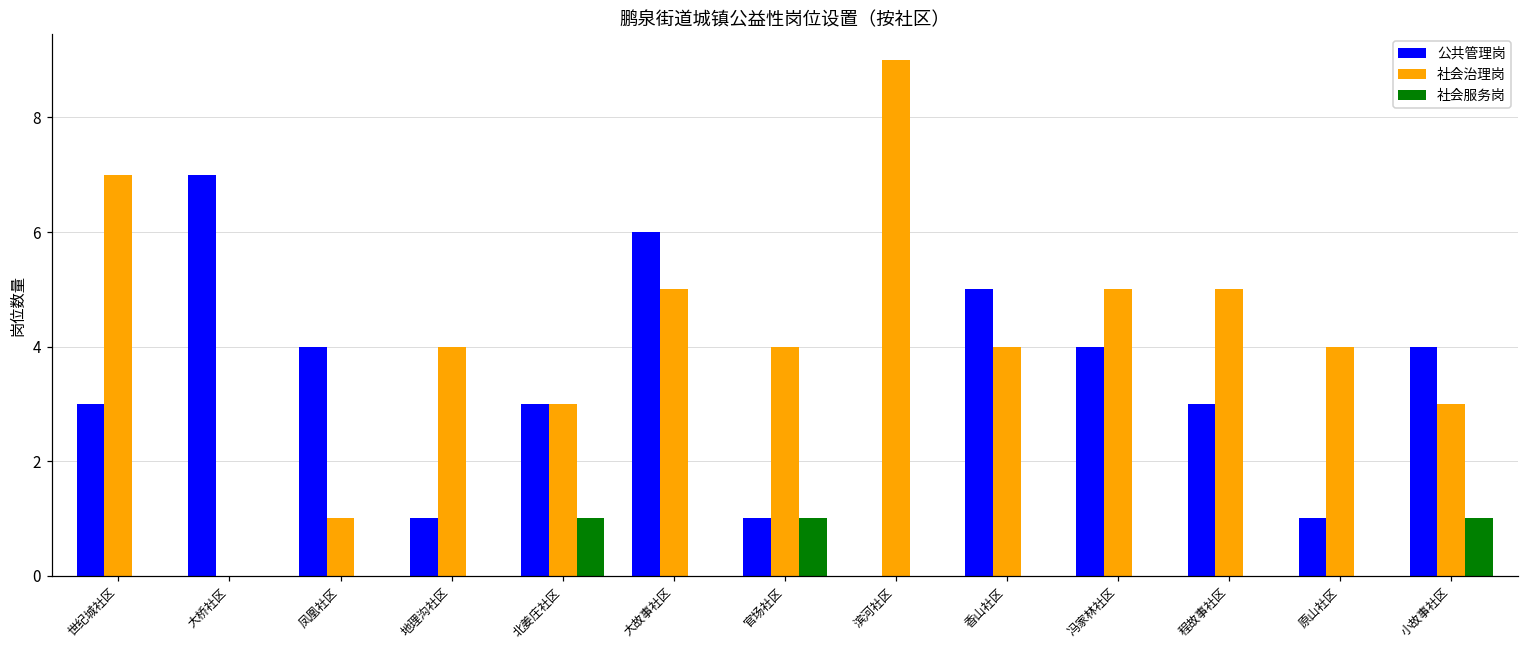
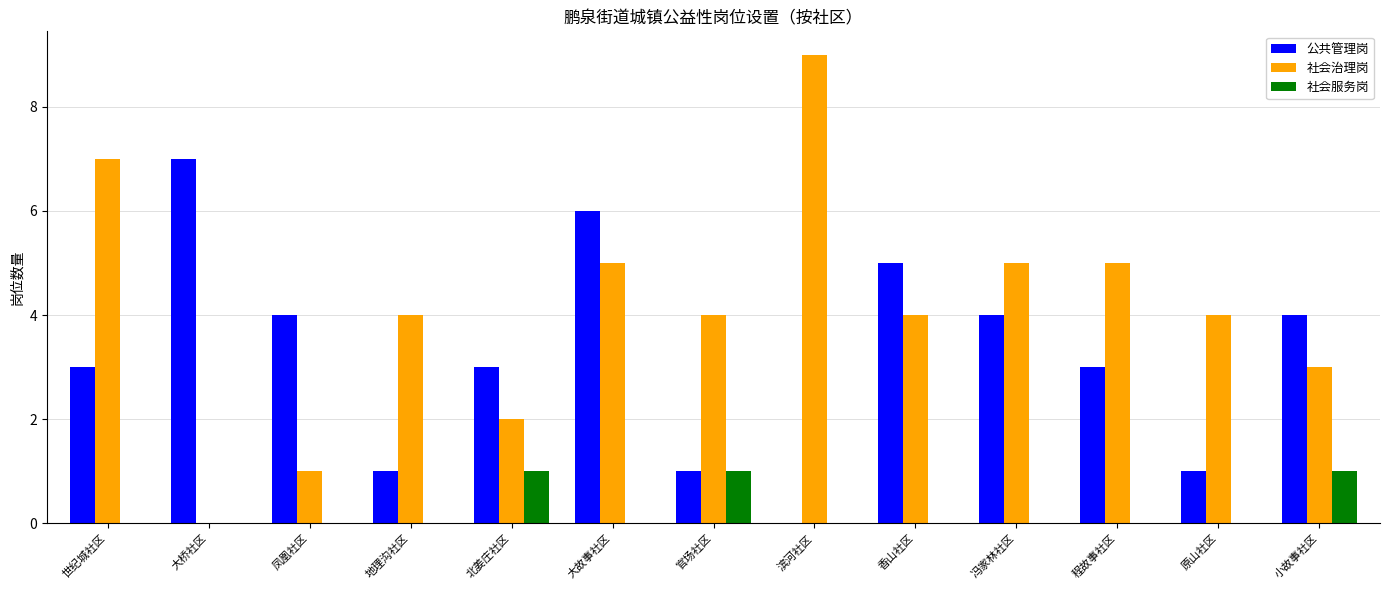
社会治理岗, 北姜庄社区: 3 -> 2
